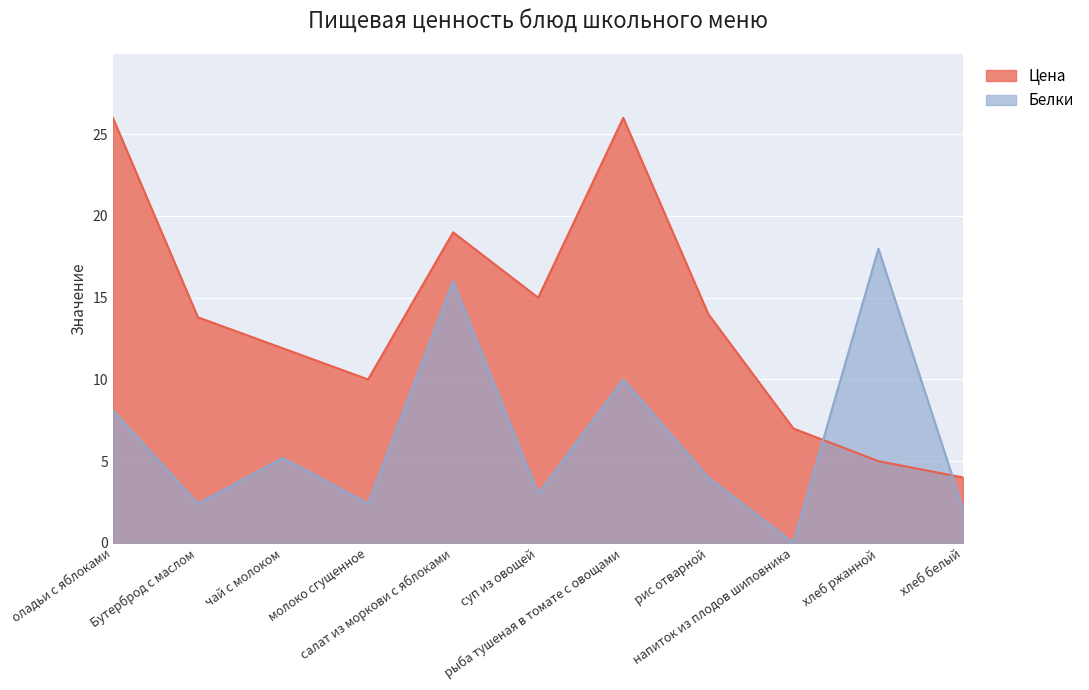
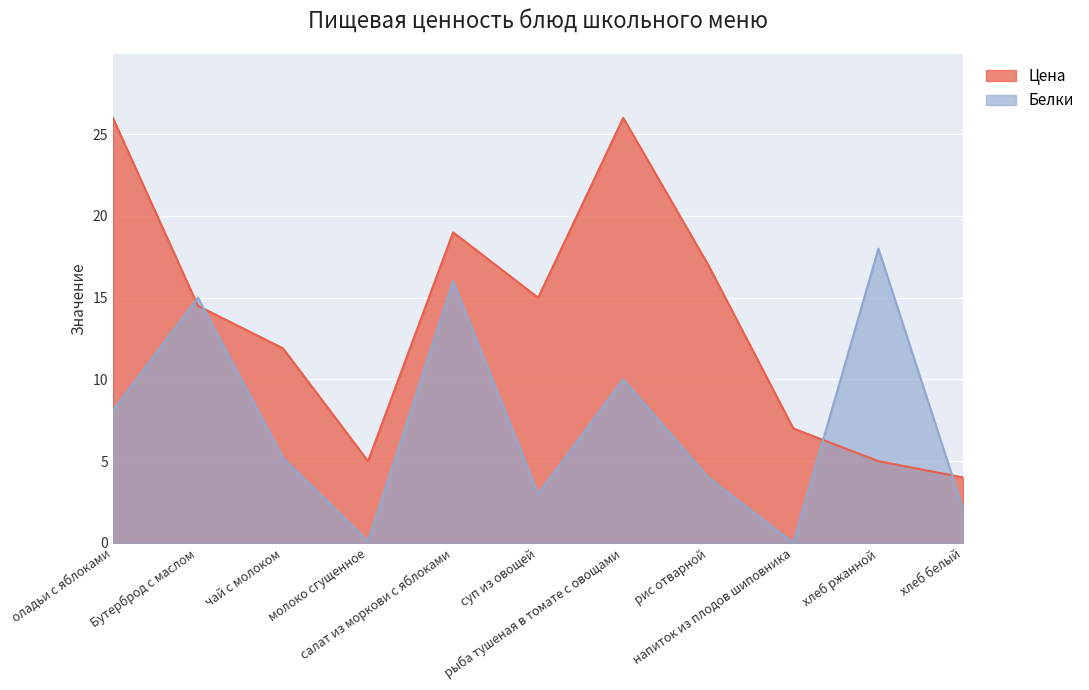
Цена, Бутерброд с маслом: 13.8 -> 14.5
Белки, Бутерброд с маслом: 2.4 -> 15.0
Цена, молоко сгущенное: 10 -> 5
Белки, молоко сгущенное: 2.4 -> 0.1
Цена, рис отварной: 14 -> 17
